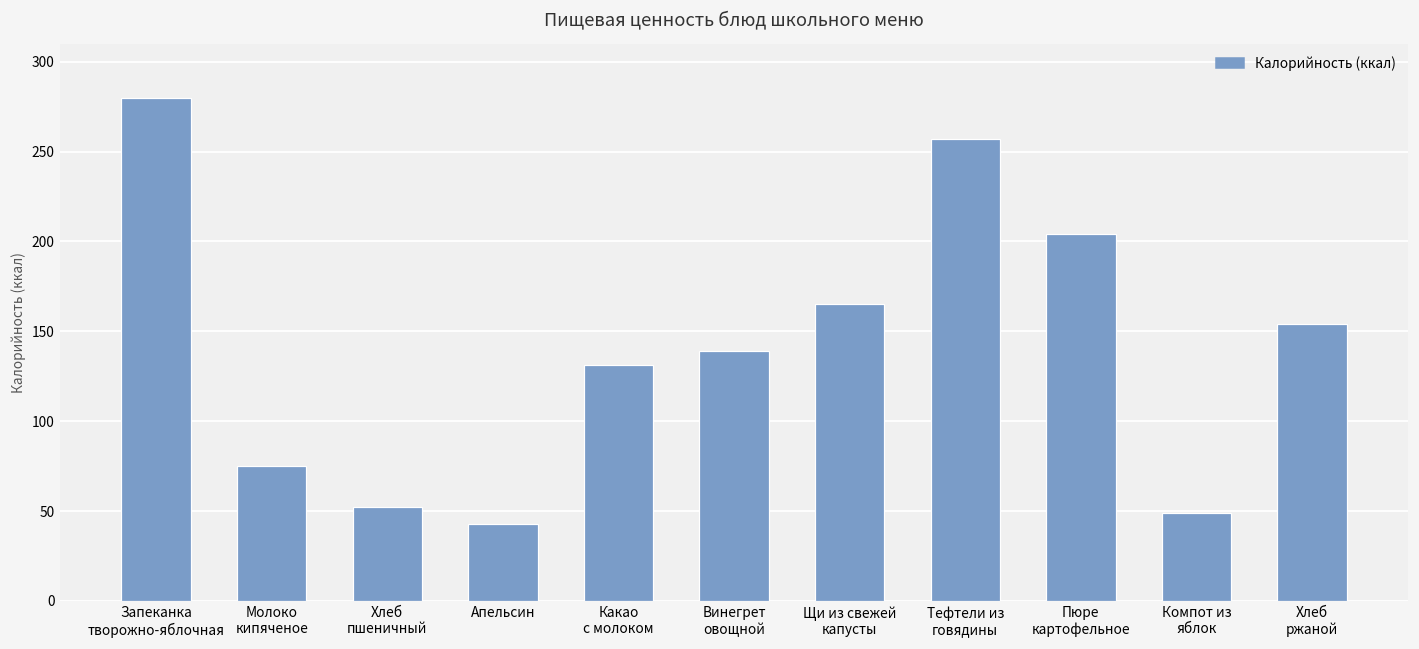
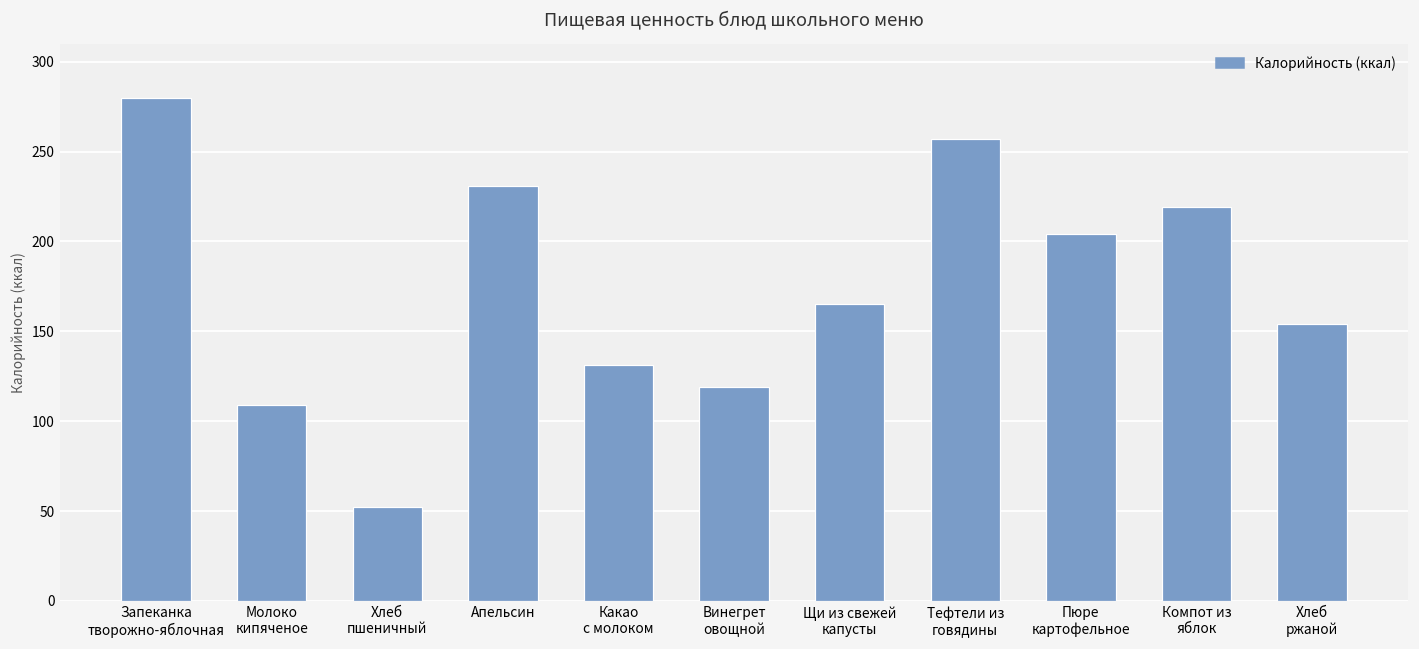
Молоко кипяченое: 75 -> 109
Апельсин: 43 -> 231
Винегрет овощной: 139 -> 119
Компот из яблок: 49 -> 219
